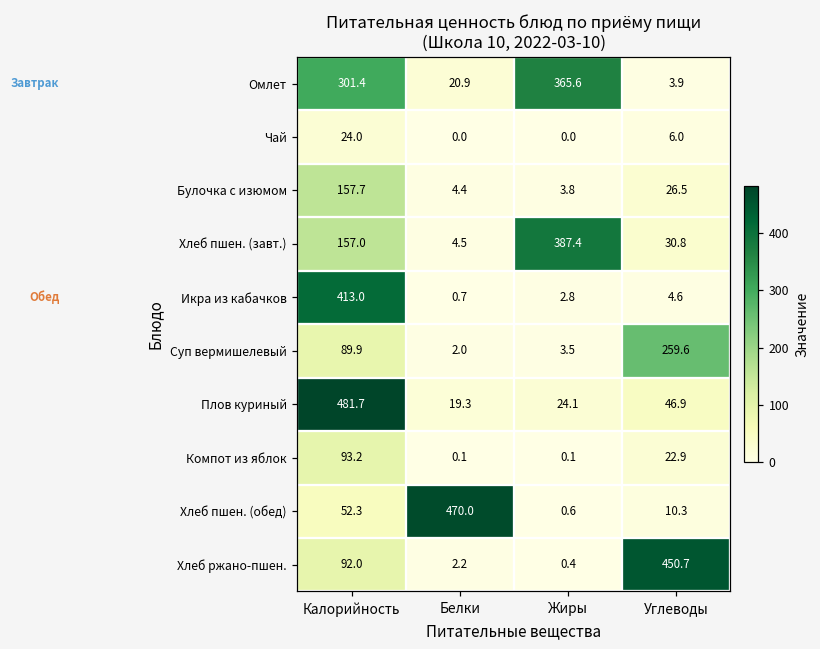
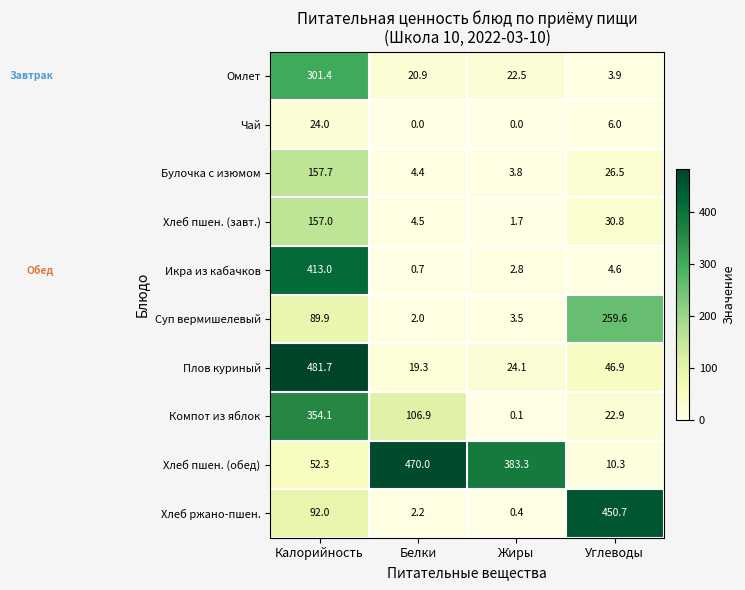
Омлет, Жиры: 365.6 -> 22.5
Хлеб пшен. (завт.), Жиры: 387.4 -> 1.7
Компот из яблок, Калорийность: 93.2 -> 354.1
Компот из яблок, Белки: 0.1 -> 106.9
Хлеб пшен. (обед), Жиры: 0.6 -> 383.3
